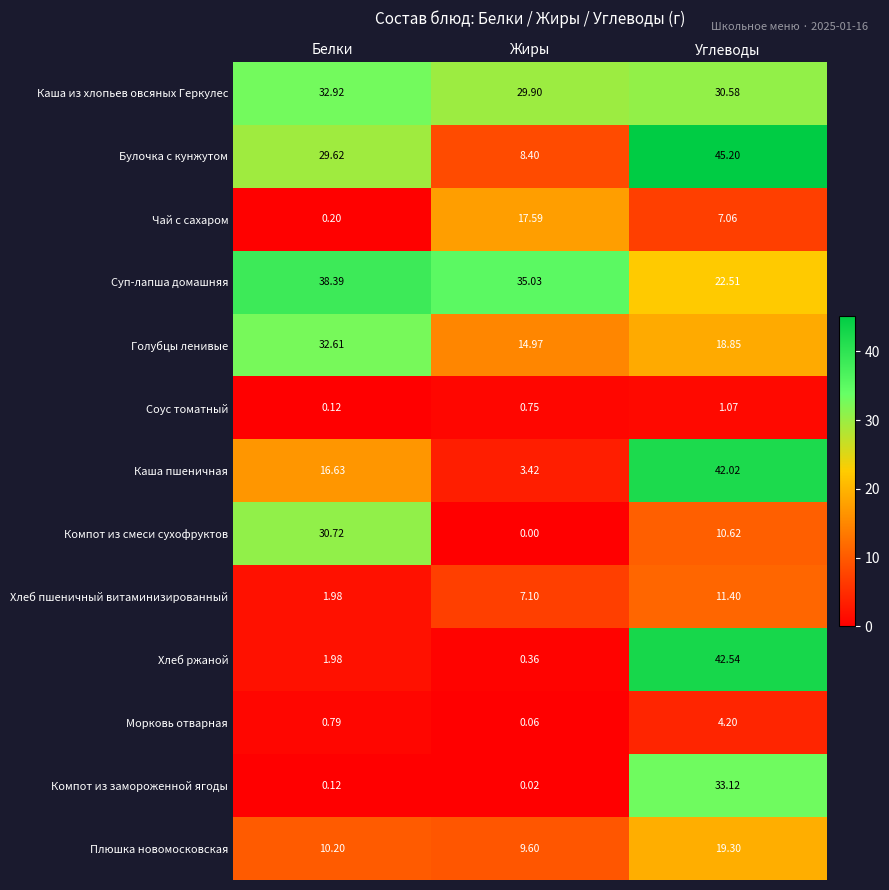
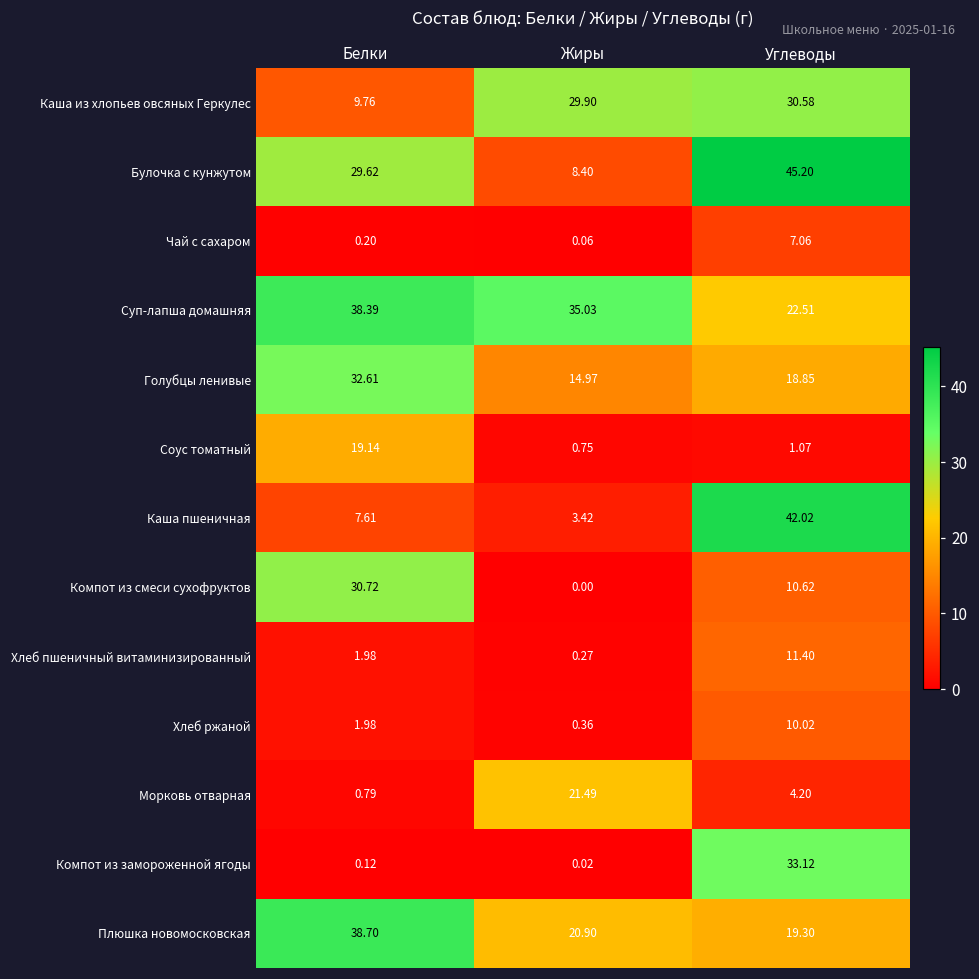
Каша из хлопьев овсяных Геркулес, Белки: 32.92 -> 9.76
Чай с сахаром, Жиры: 17.59 -> 0.06
Соус томатный, Белки: 0.12 -> 19.14
Каша пшеничная, Белки: 16.63 -> 7.61
Хлеб пшеничный витаминизированный, Жиры: 7.10 -> 0.27
Хлеб ржаной, Углеводы: 42.54 -> 10.02
Морковь отварная, Жиры: 0.06 -> 21.49
Плюшка новомосковская, Белки: 10.20 -> 38.70
Плюшка новомосковская, Жиры: 9.60 -> 20.90
